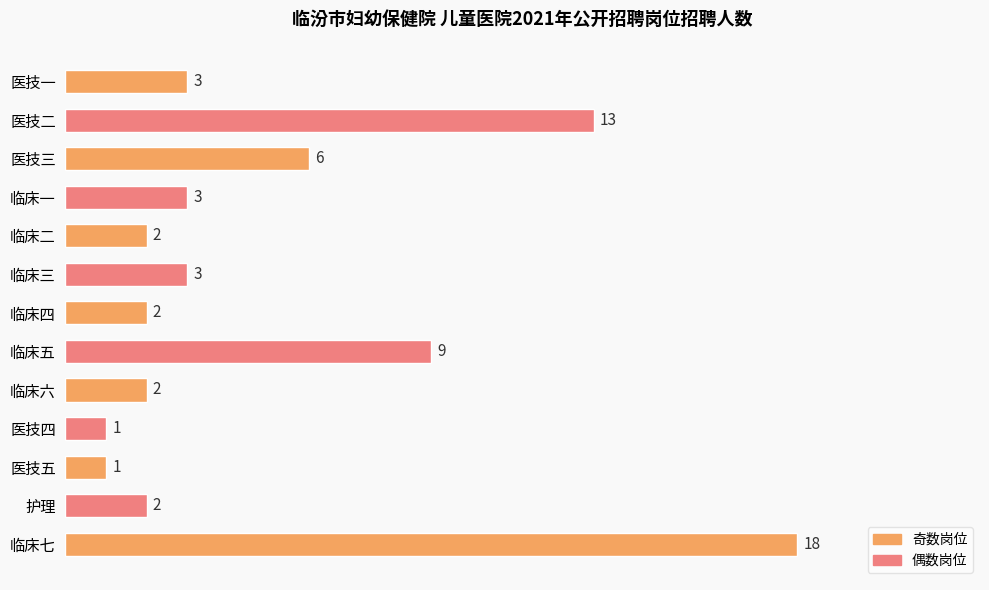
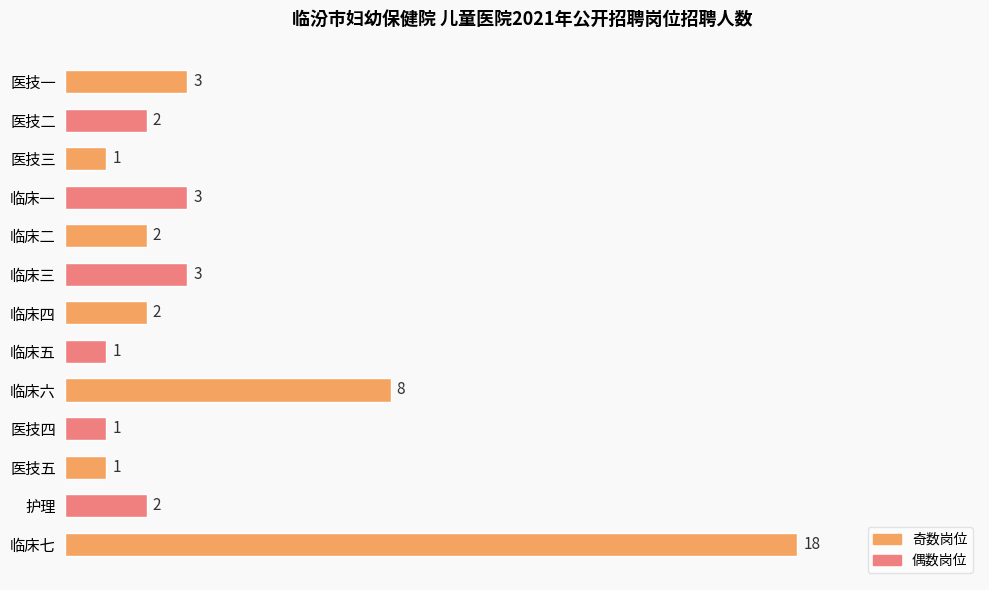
医技二: 13 -> 2
医技三: 6 -> 1
临床五: 9 -> 1
临床六: 2 -> 8
